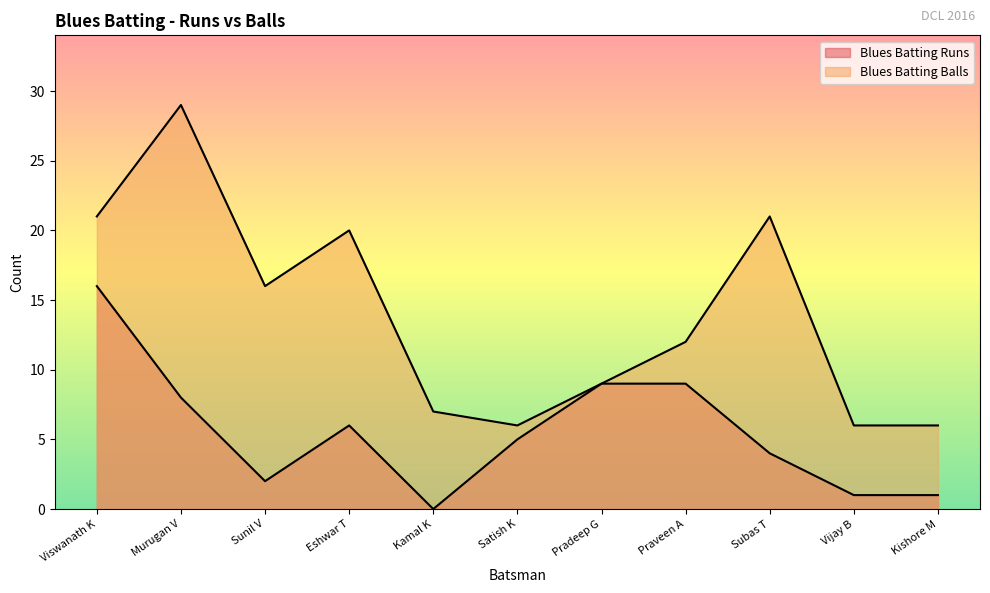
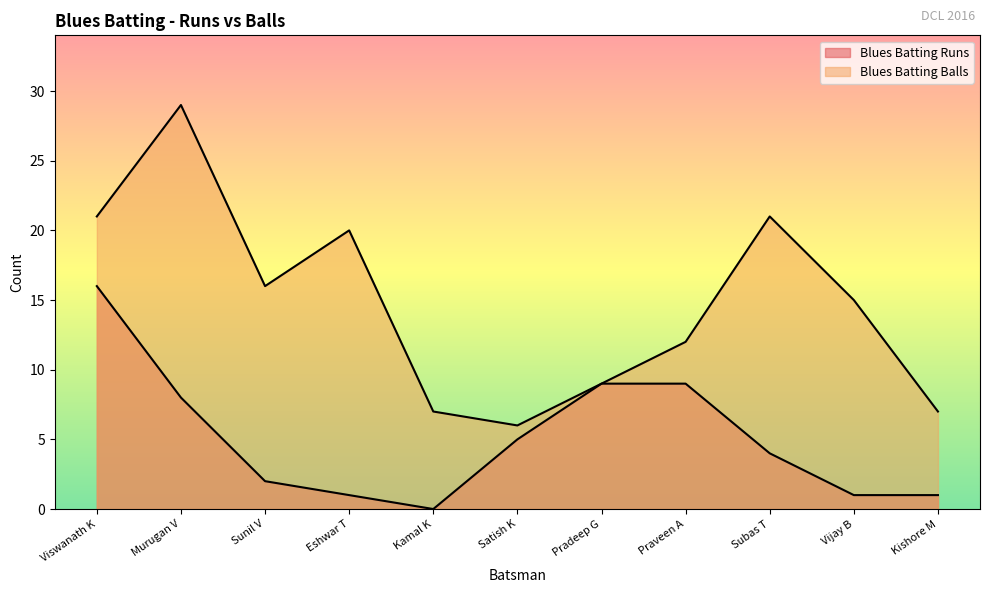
Blues Batting Runs, Eshwar T: 6 -> 1
Blues Batting Balls, Vijay B: 6 -> 15
Blues Batting Balls, Kishore M: 6 -> 7
